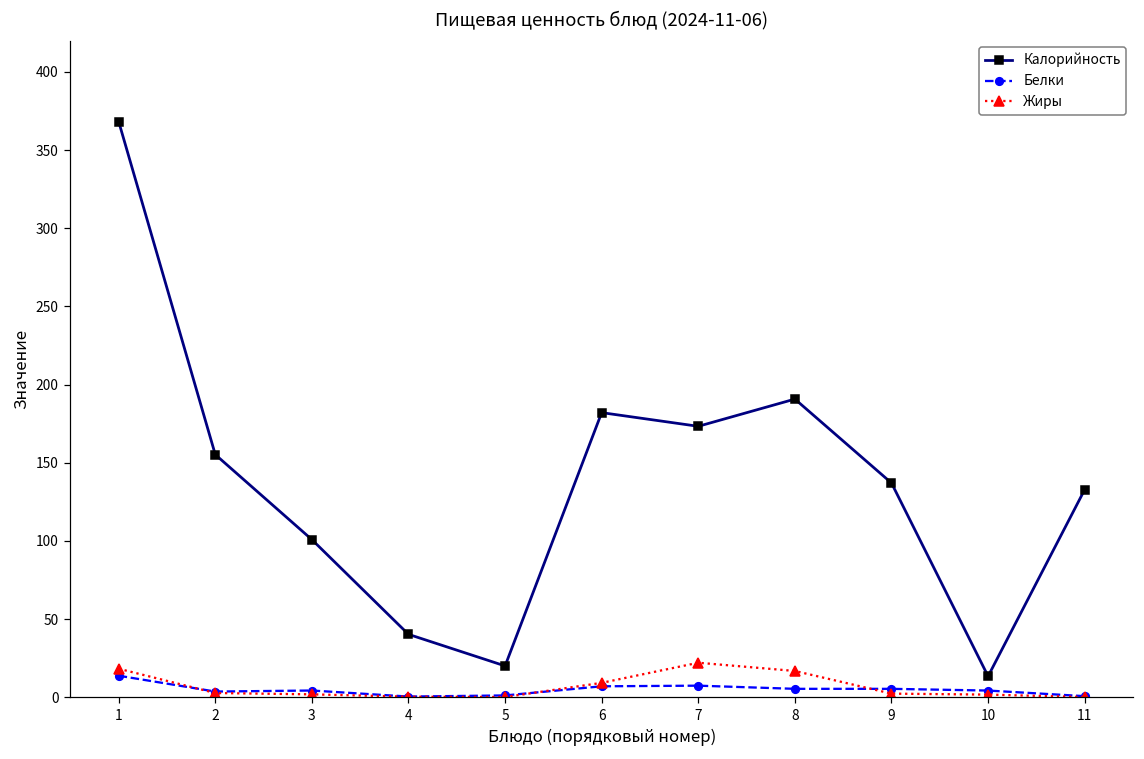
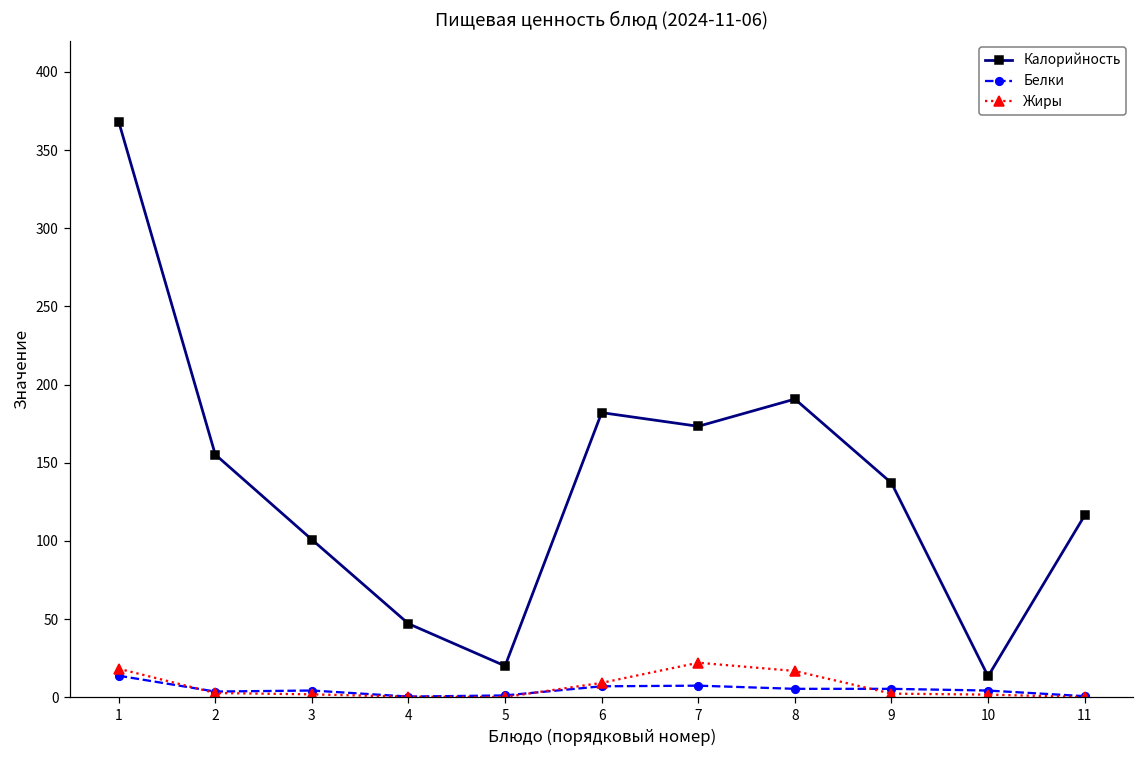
Калорийность, 4: 40 -> 47
Калорийность, 11: 133 -> 116
